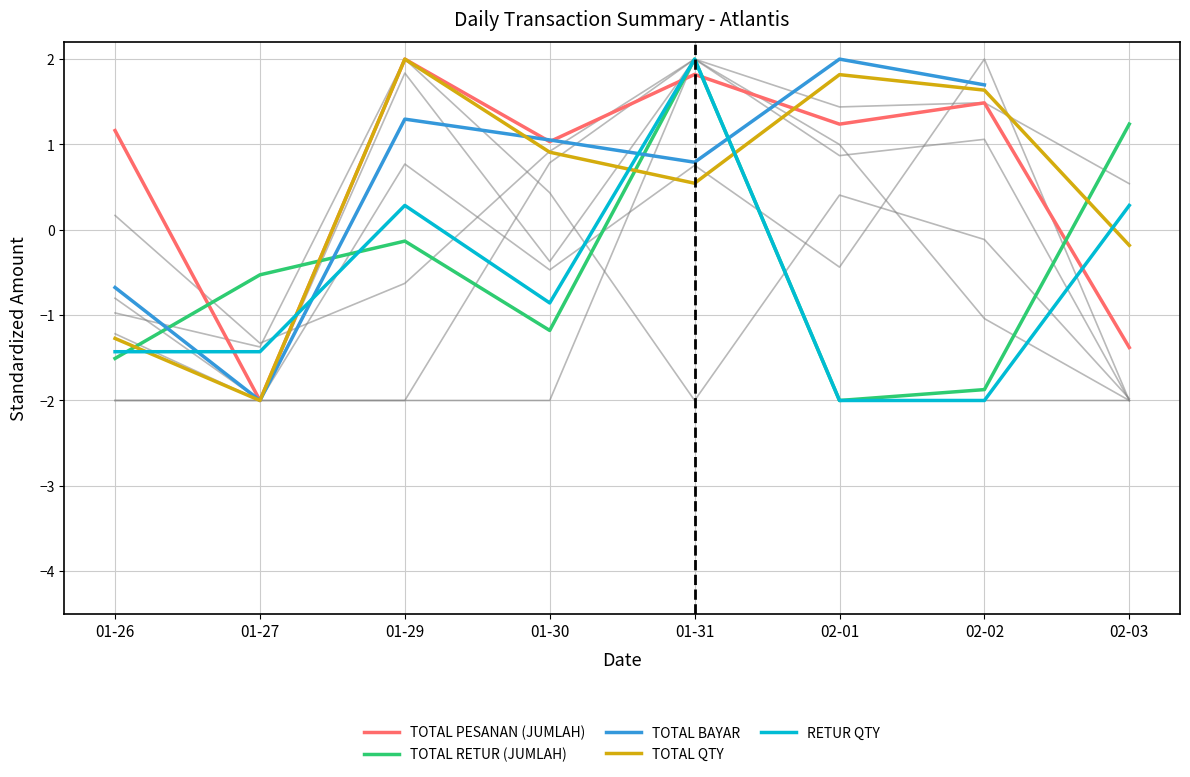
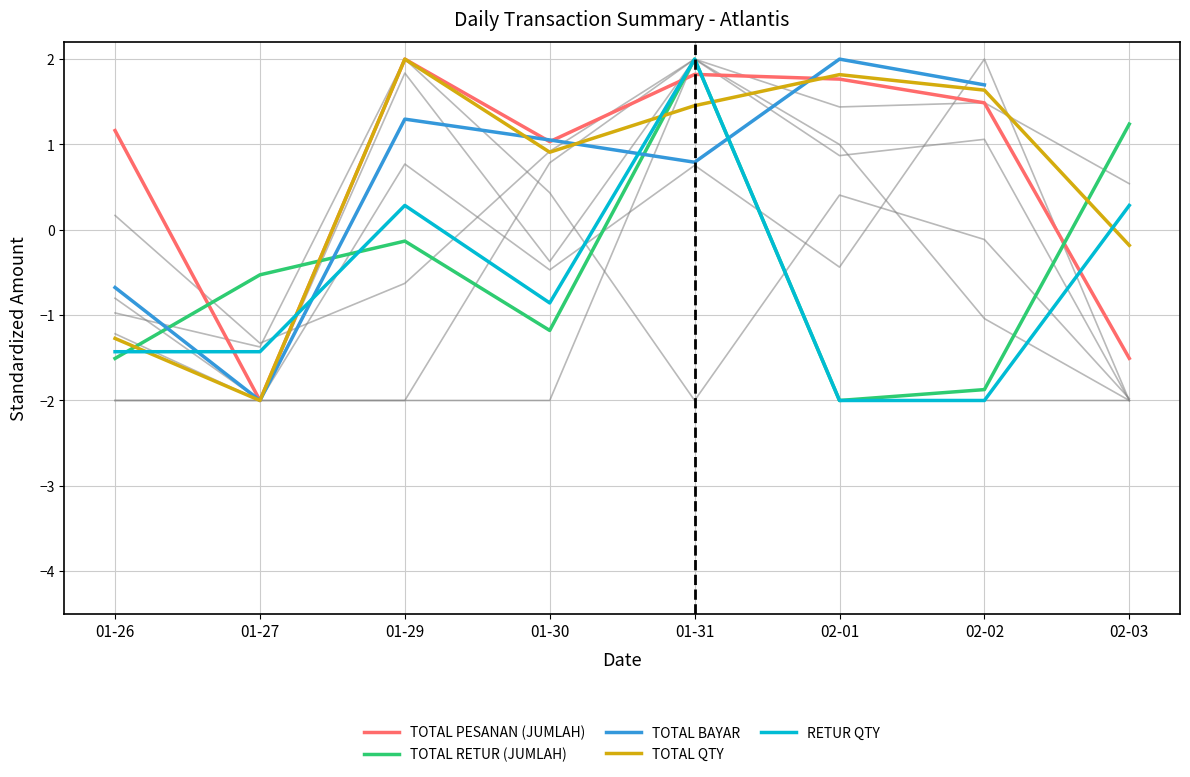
TOTAL QTY, 01-31: 0.5 -> 1.5
TOTAL PESANAN (JUMLAH), 02-01: 1.2 -> 1.8
TOTAL PESANAN (JUMLAH), 02-03: -1.4 -> -1.5
